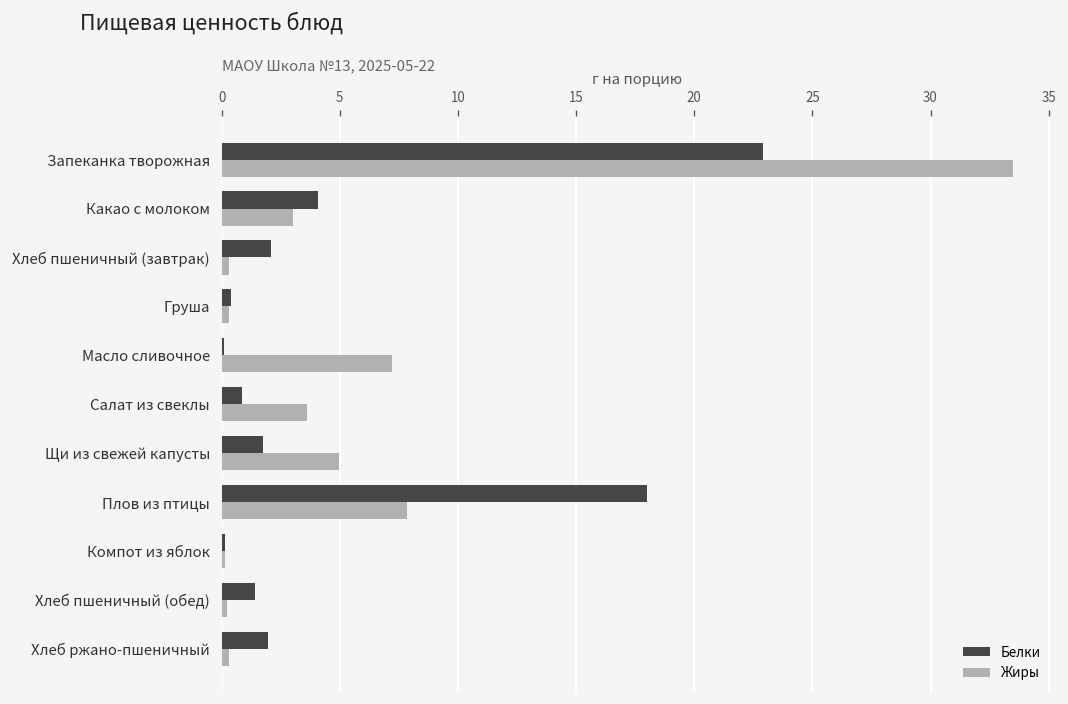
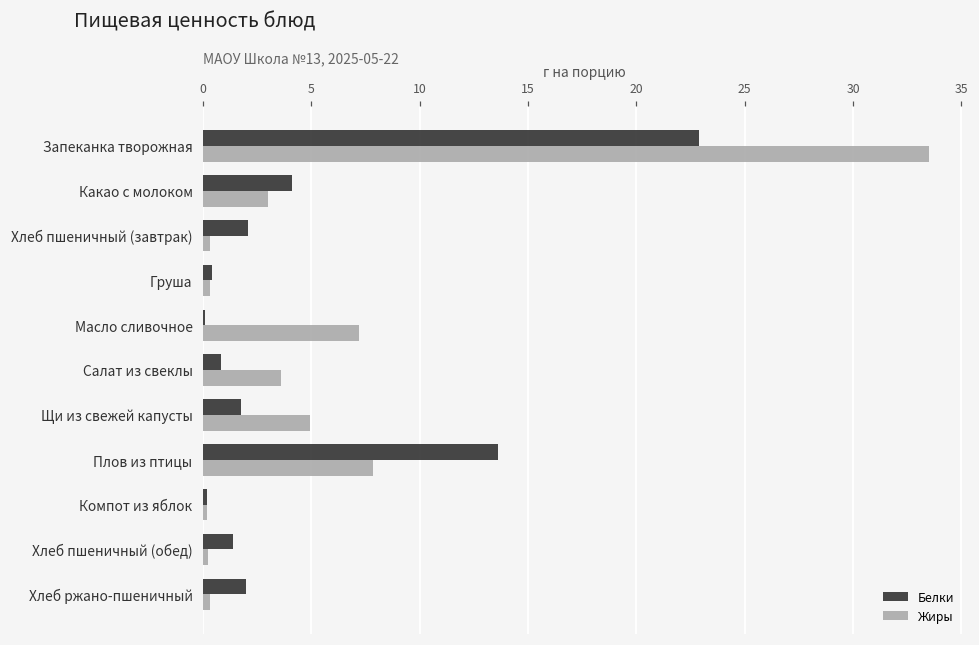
Белки, Плов из птицы: 18.0 -> 13.6
